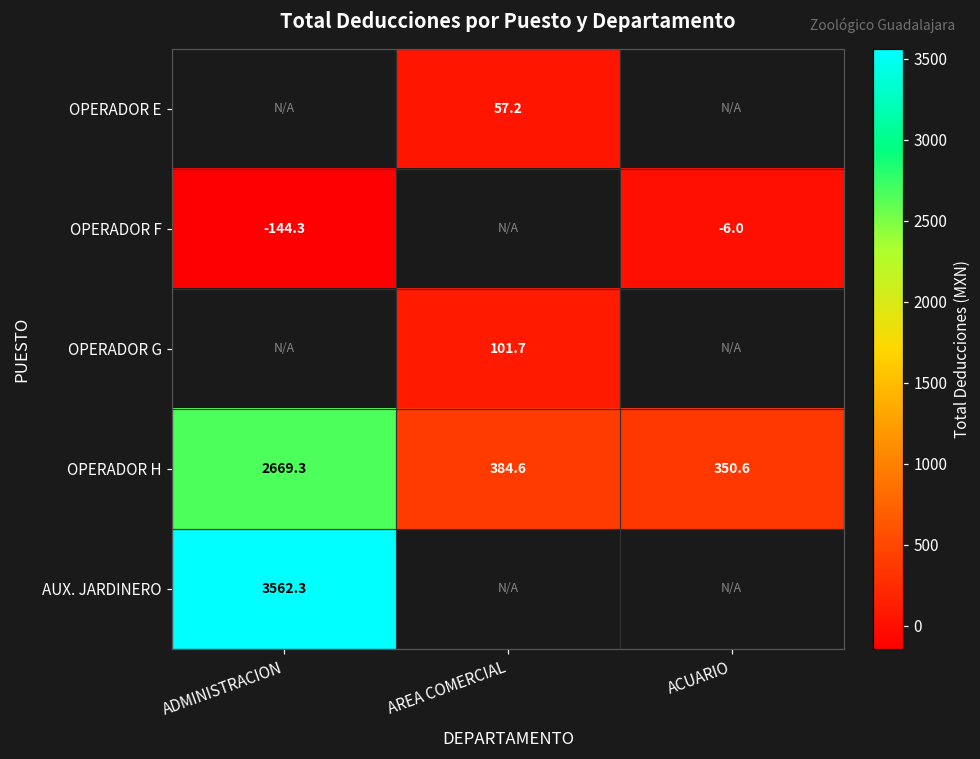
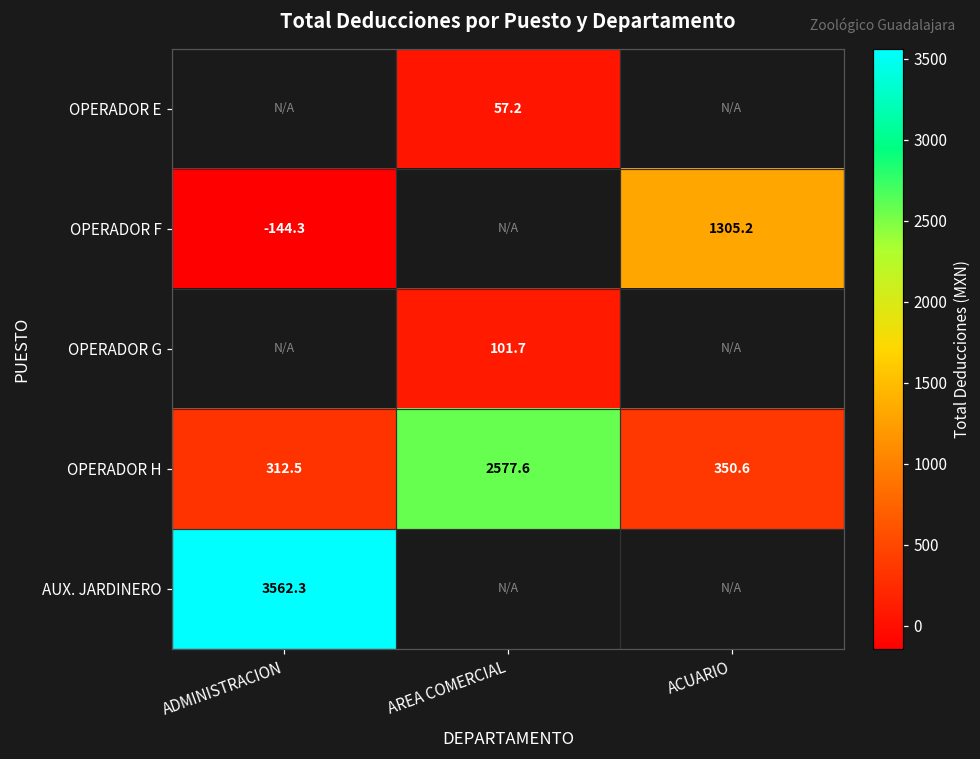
OPERADOR F, ACUARIO: -6.0 -> 1305.2
OPERADOR H, ADMINISTRACION: 2669.3 -> 312.5
OPERADOR H, AREA COMERCIAL: 384.6 -> 2577.6
